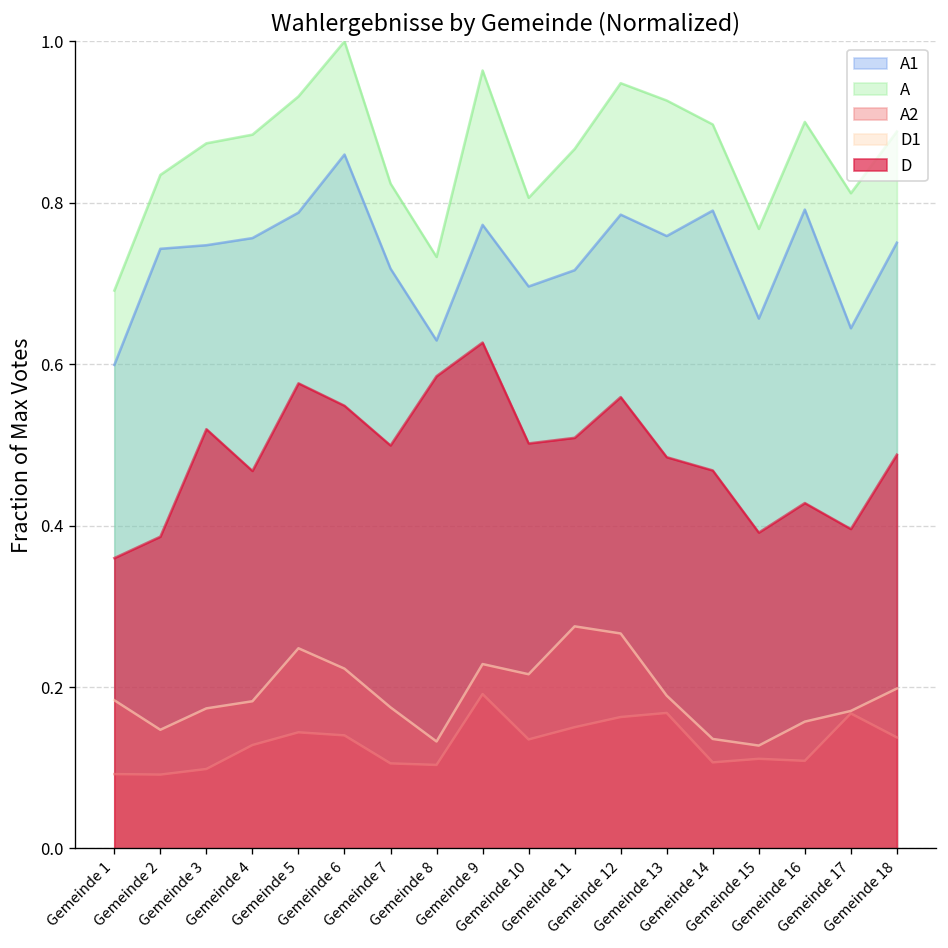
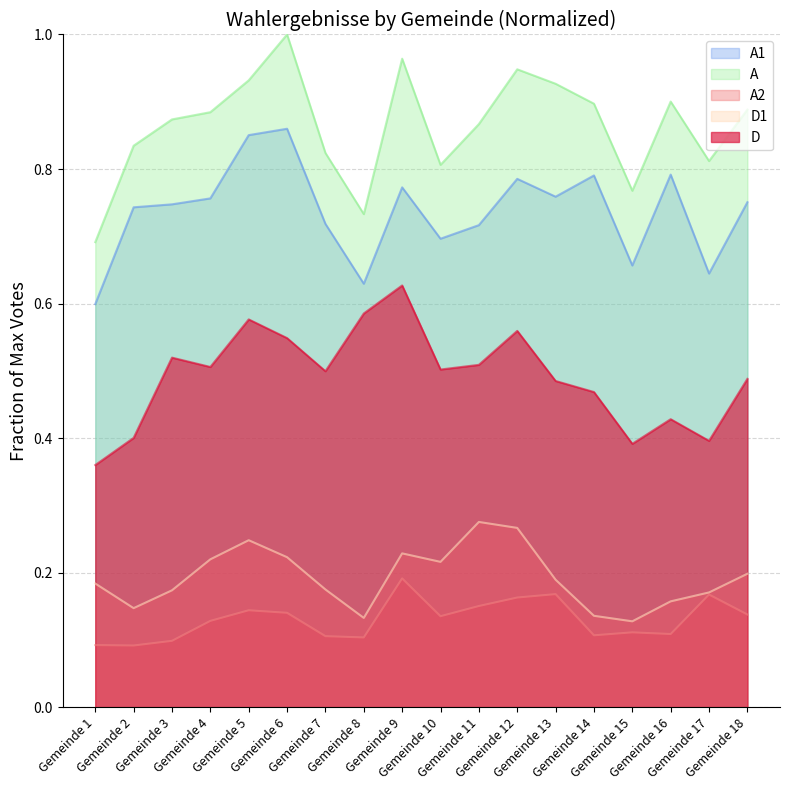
D, Gemeinde 2: 0.39 -> 0.40
D1, Gemeinde 4: 0.18 -> 0.22
D, Gemeinde 4: 0.47 -> 0.51
A1, Gemeinde 5: 0.79 -> 0.85
